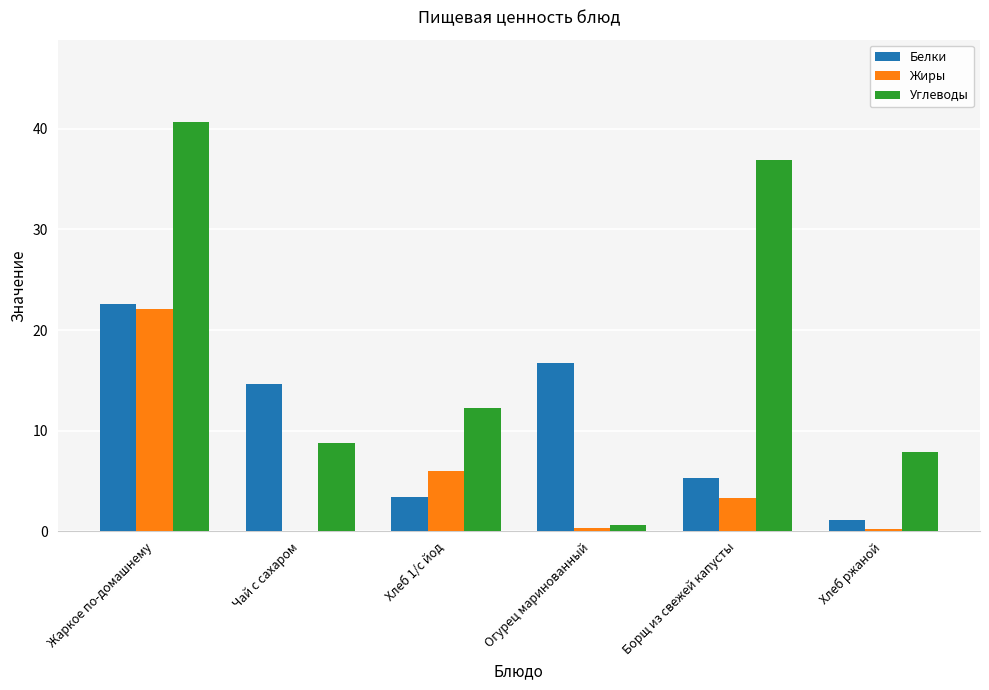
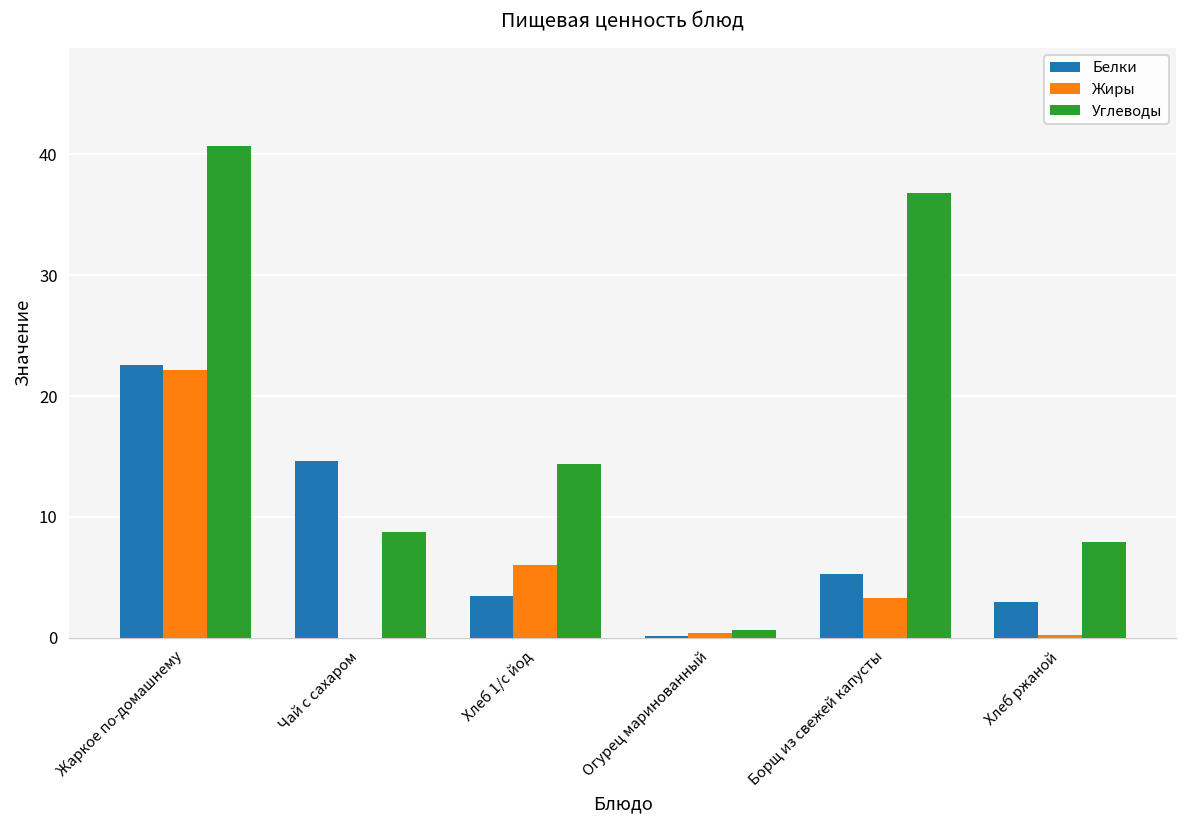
Углеводы, Хлеб 1/с йод: 12.3 -> 14.4
Белки, Огурец маринованный: 16.8 -> 0.1
Белки, Хлеб ржаной: 1.1 -> 3.0
